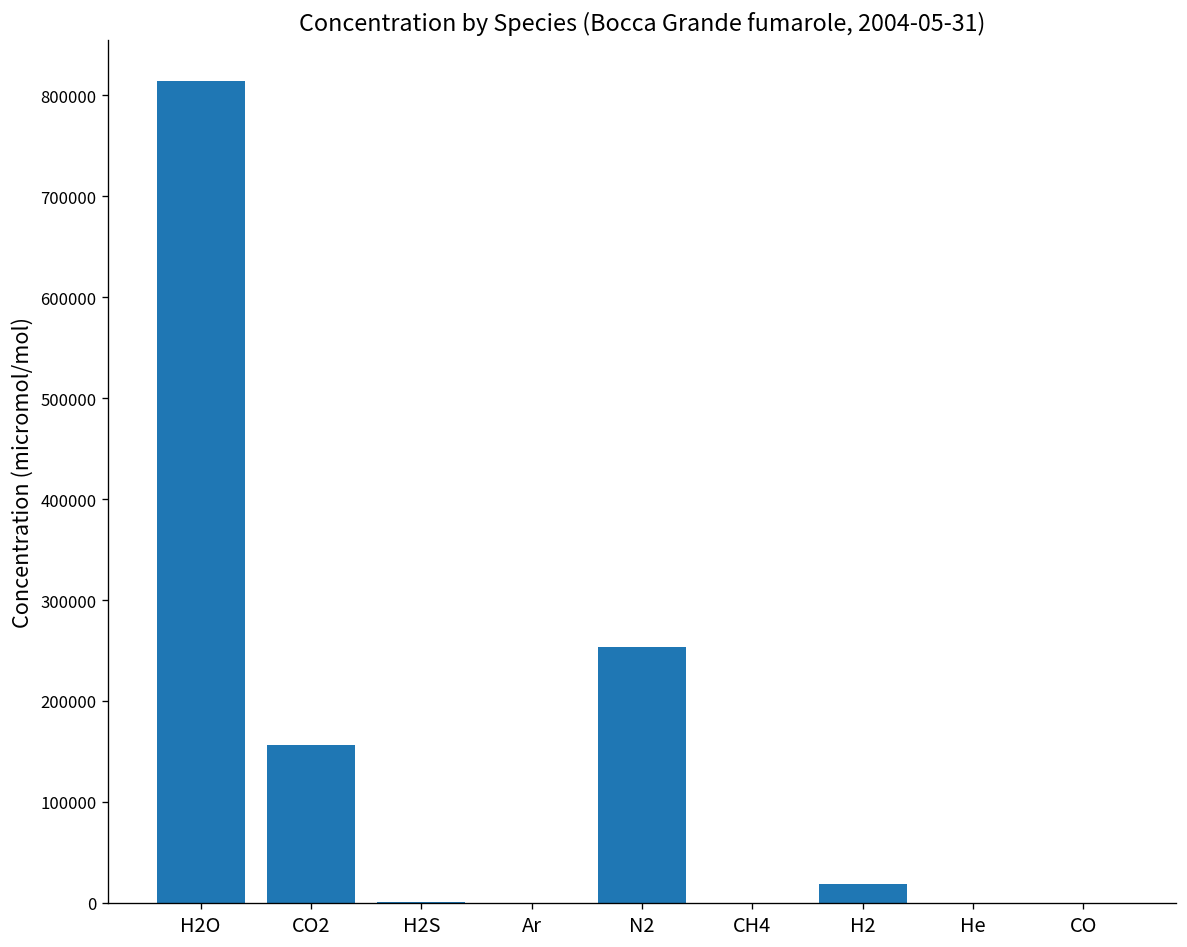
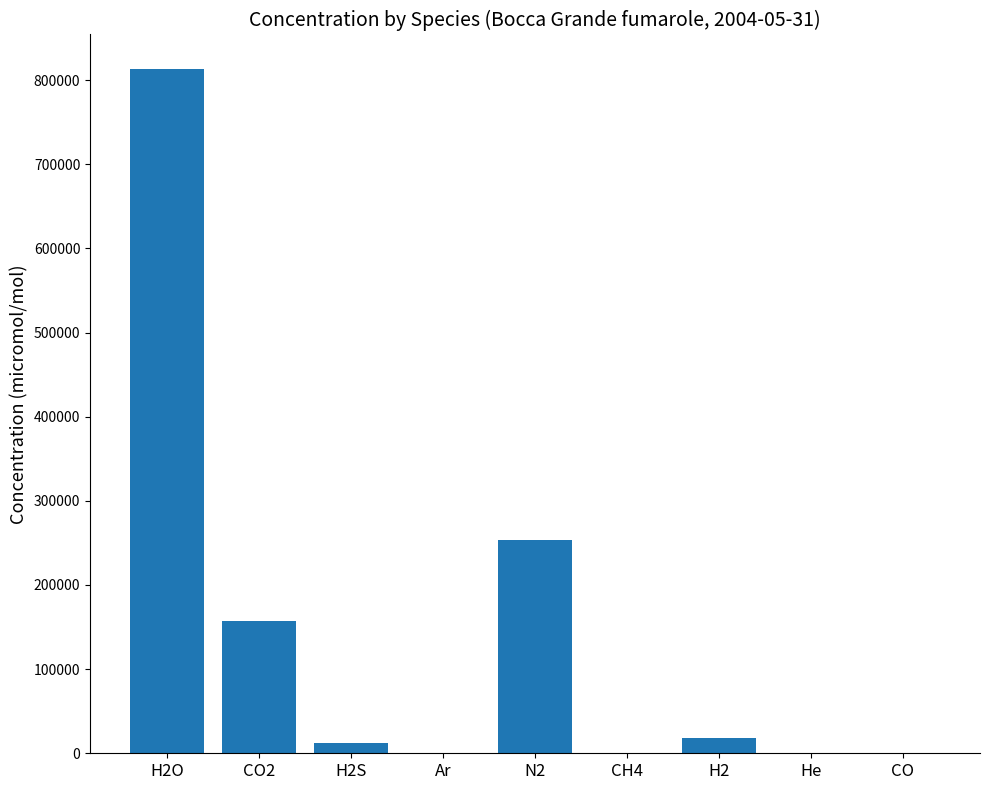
H2S: 0 -> 10000
